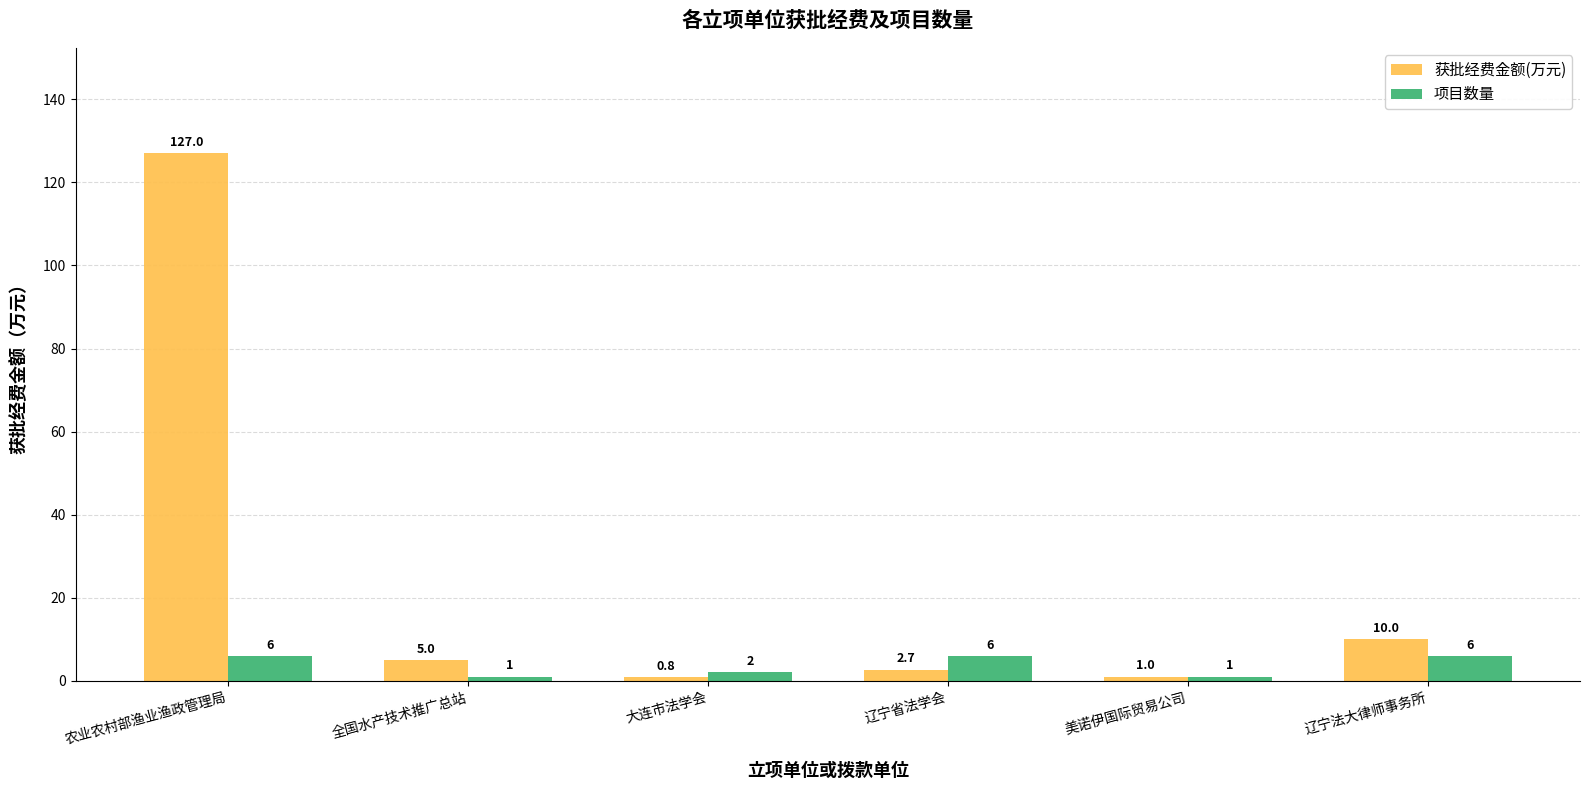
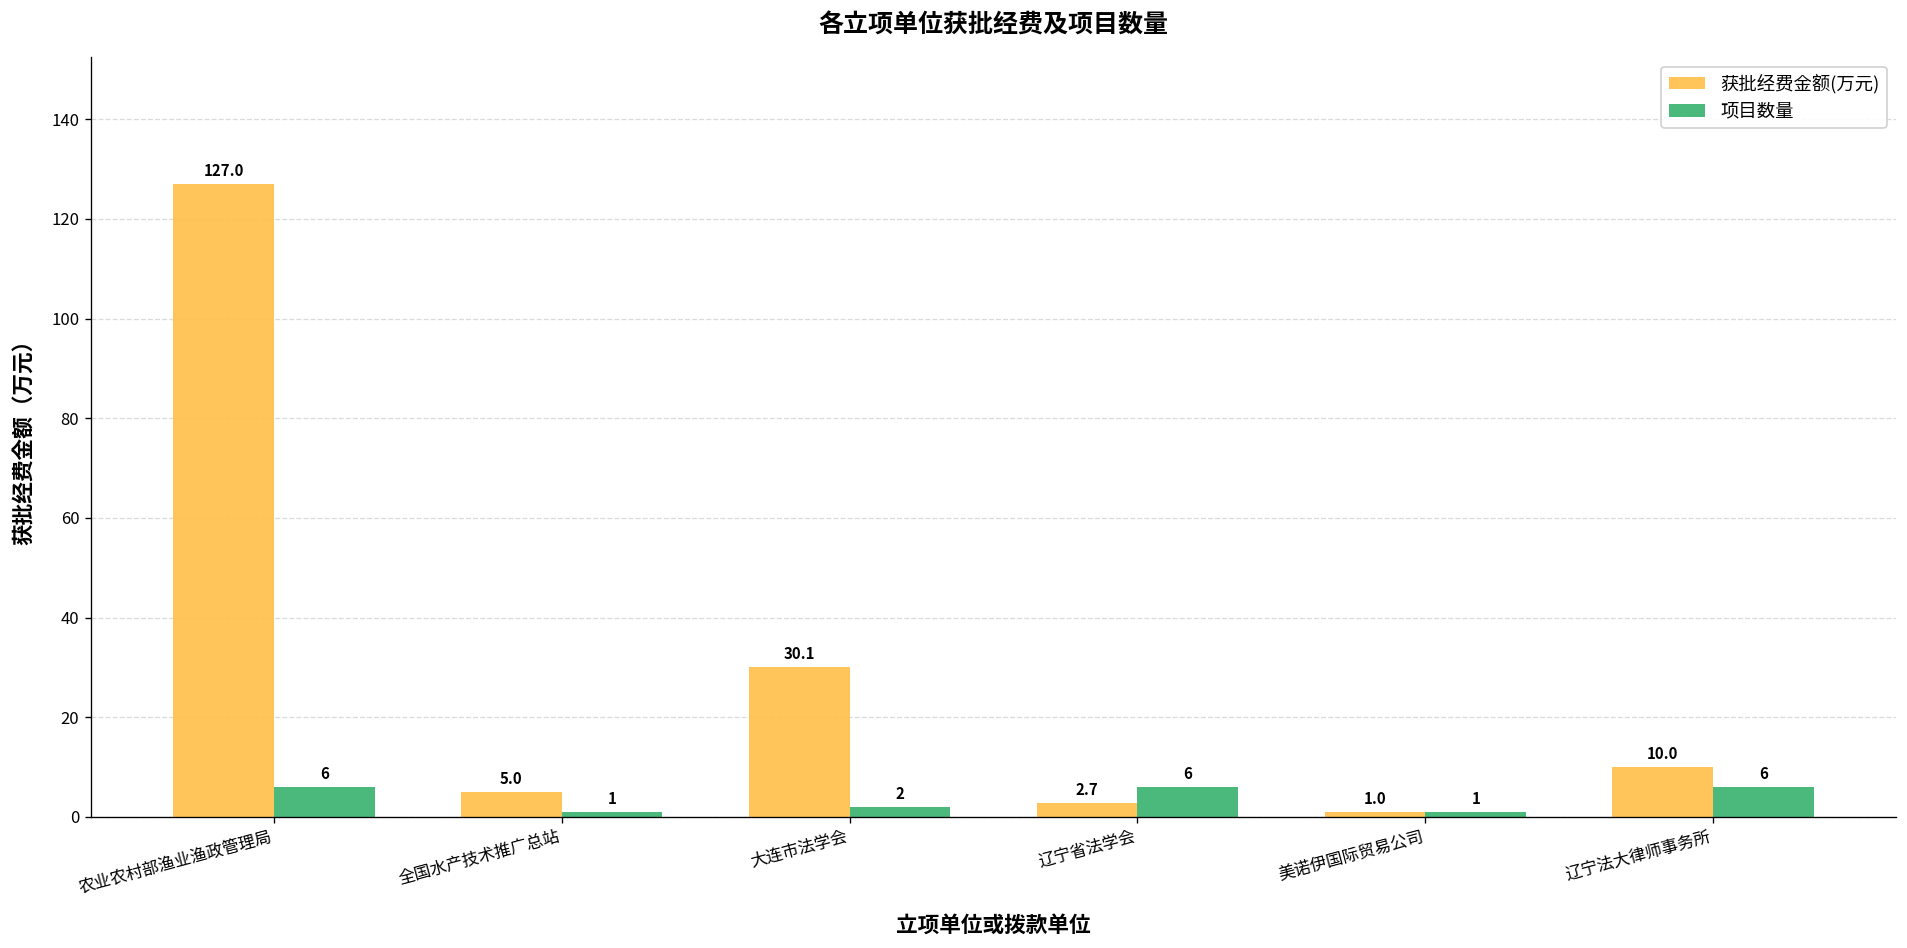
获批经费金额(万元), 大连市法学会: 0.8 -> 30.1
